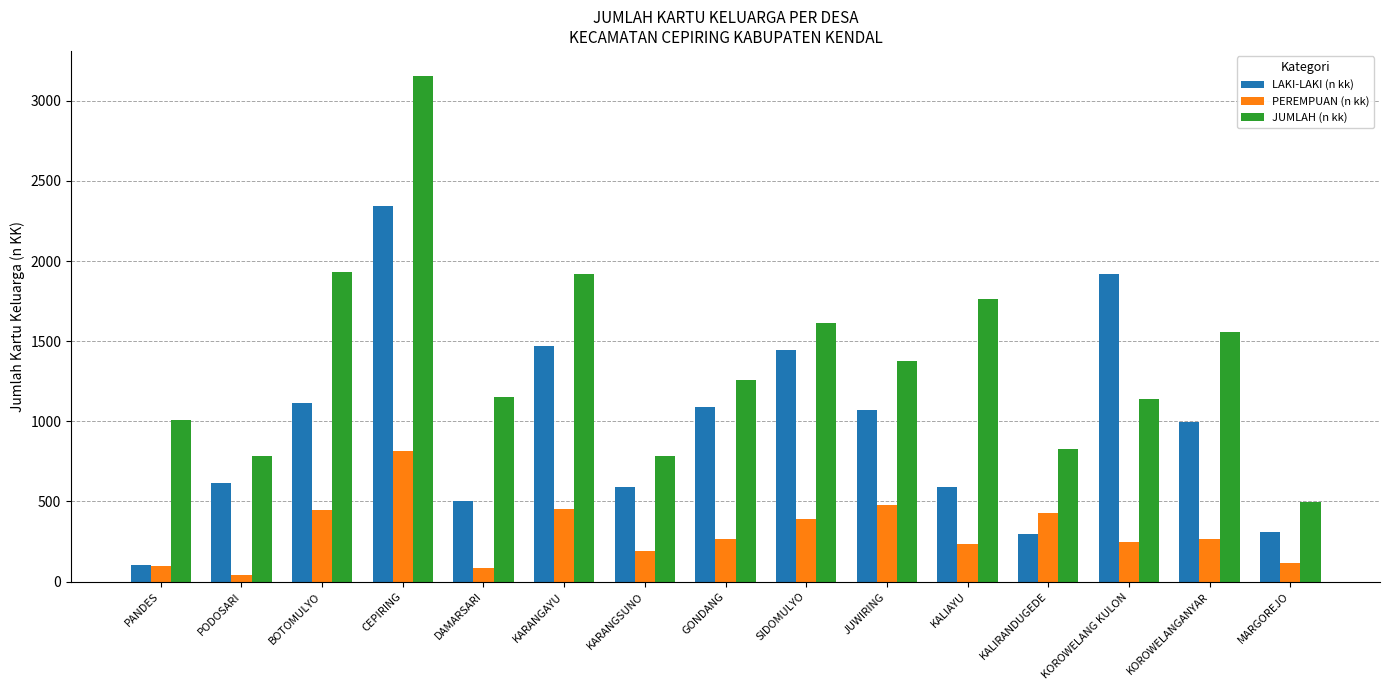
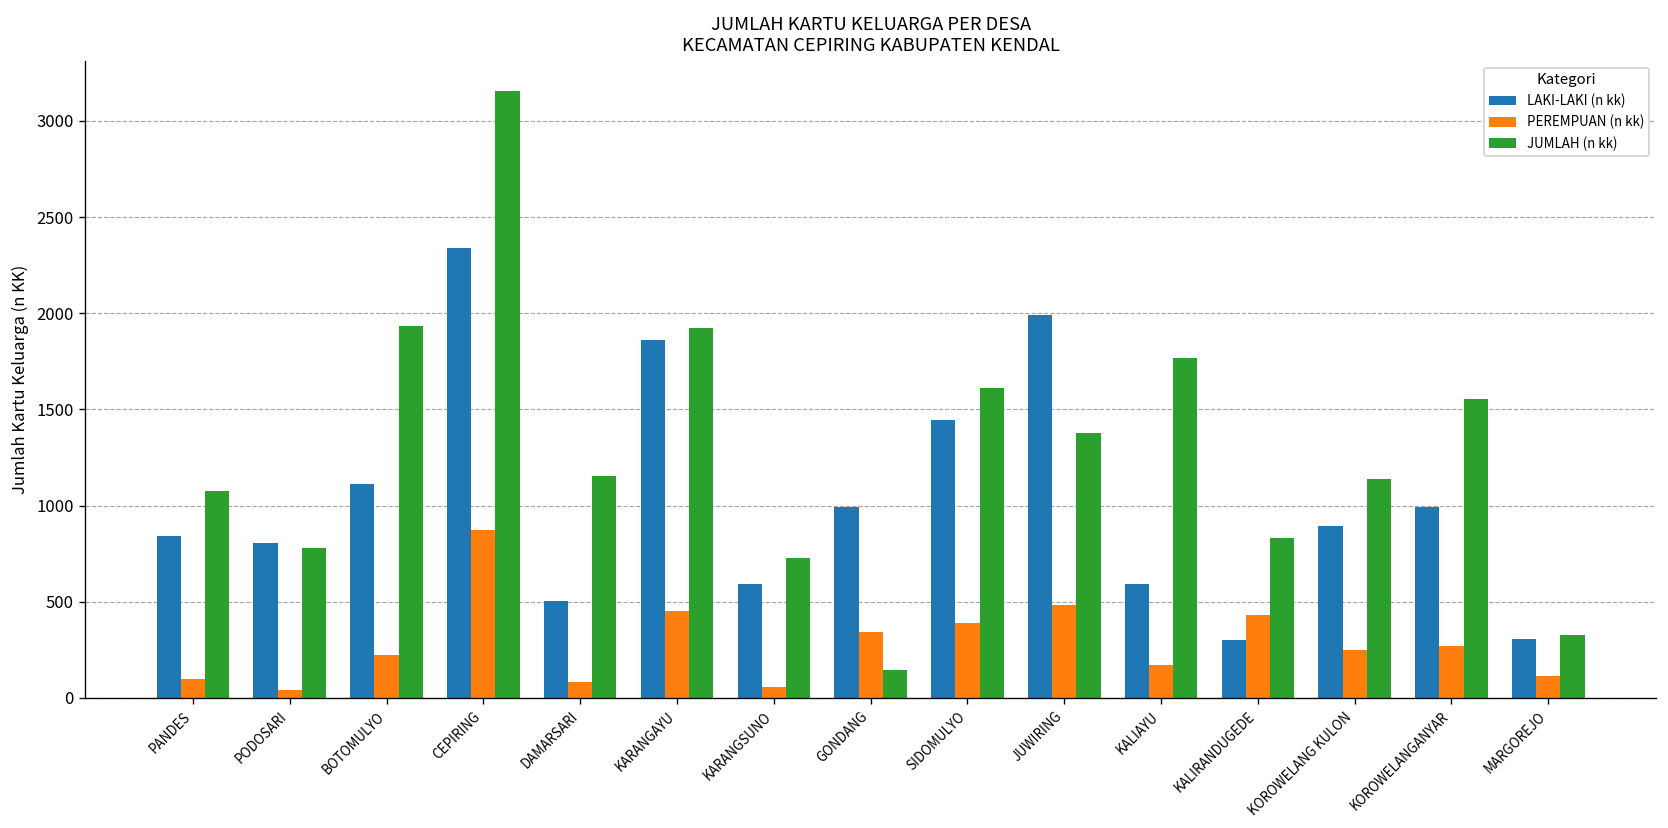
LAKI-LAKI (n kk), PANDES: 110 -> 840
JUMLAH (n kk), PANDES: 1010 -> 1070
LAKI-LAKI (n kk), PODOSARI: 610 -> 810
PEREMPUAN (n kk), BOTOMULYO: 440 -> 220
PEREMPUAN (n kk), CEPIRING: 810 -> 870
LAKI-LAKI (n kk), KARANGAYU: 1470 -> 1860
PEREMPUAN (n kk), KARANGSUNO: 190 -> 60
JUMLAH (n kk), KARANGSUNO: 780 -> 730
LAKI-LAKI (n kk), GONDANG: 1090 -> 990
PEREMPUAN (n kk), GONDANG: 270 -> 340
JUMLAH (n kk), GONDANG: 1260 -> 140
LAKI-LAKI (n kk), JUWIRING: 1070 -> 1990
PEREMPUAN (n kk), KALIAYU: 240 -> 170
LAKI-LAKI (n kk), KOROWELANG KULON: 1920 -> 890
JUMLAH (n kk), MARGOREJO: 490 -> 330
